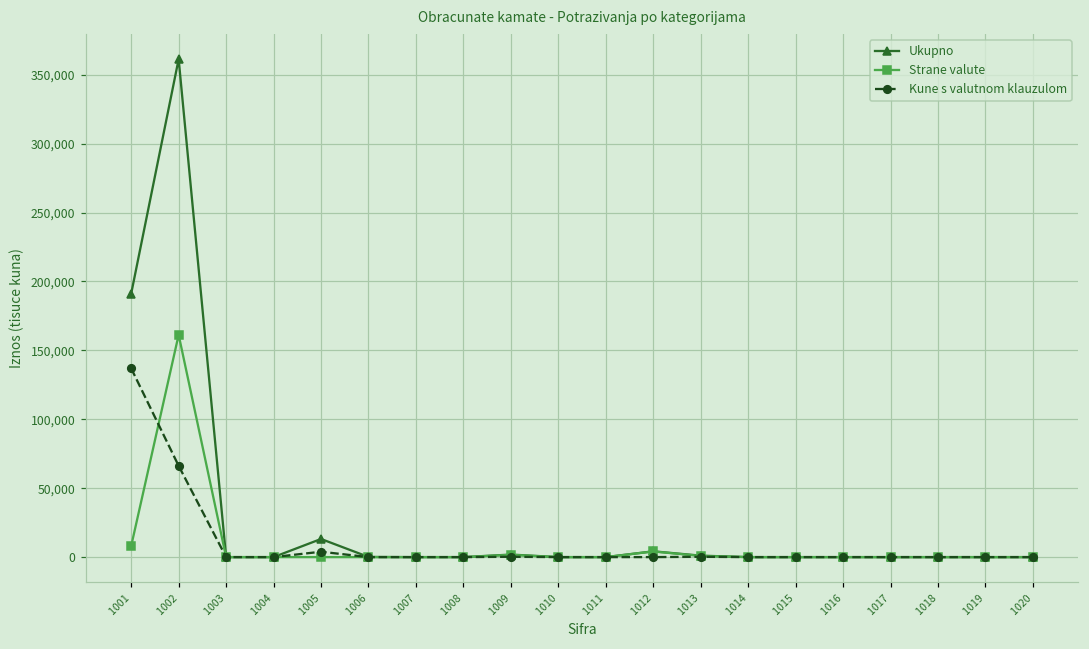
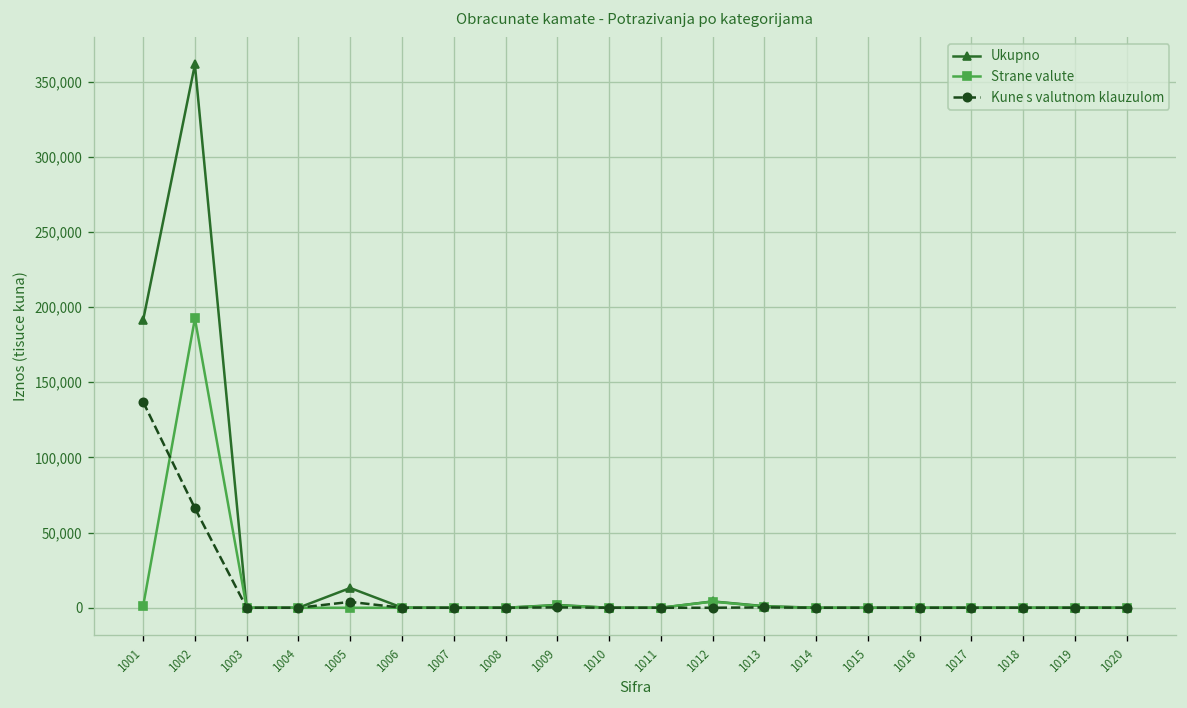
Strane valute, 1001: 8,000 -> 1,000
Strane valute, 1002: 161,000 -> 192,000
